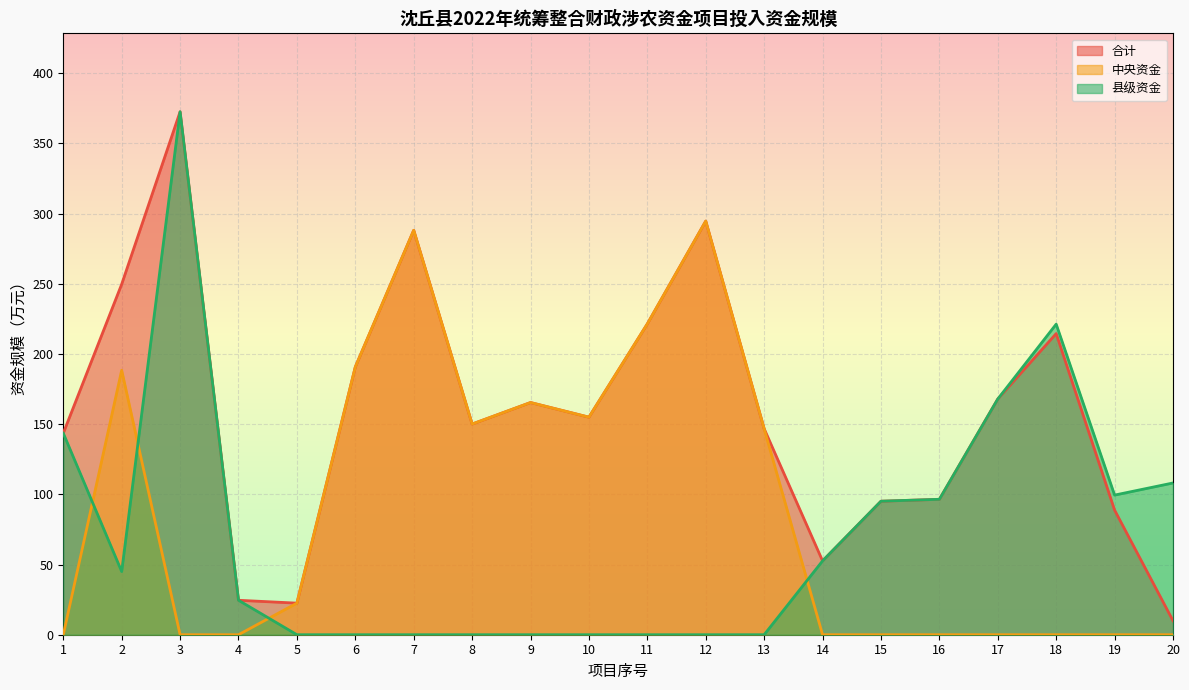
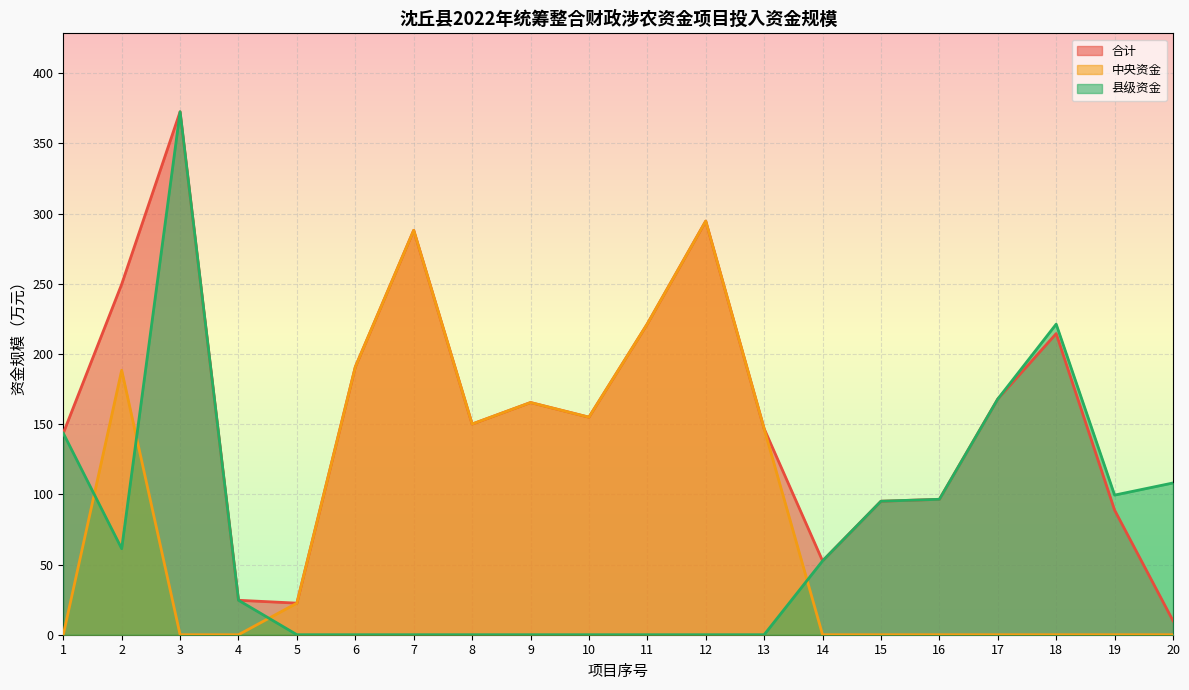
县级资金, 2: 45 -> 61
